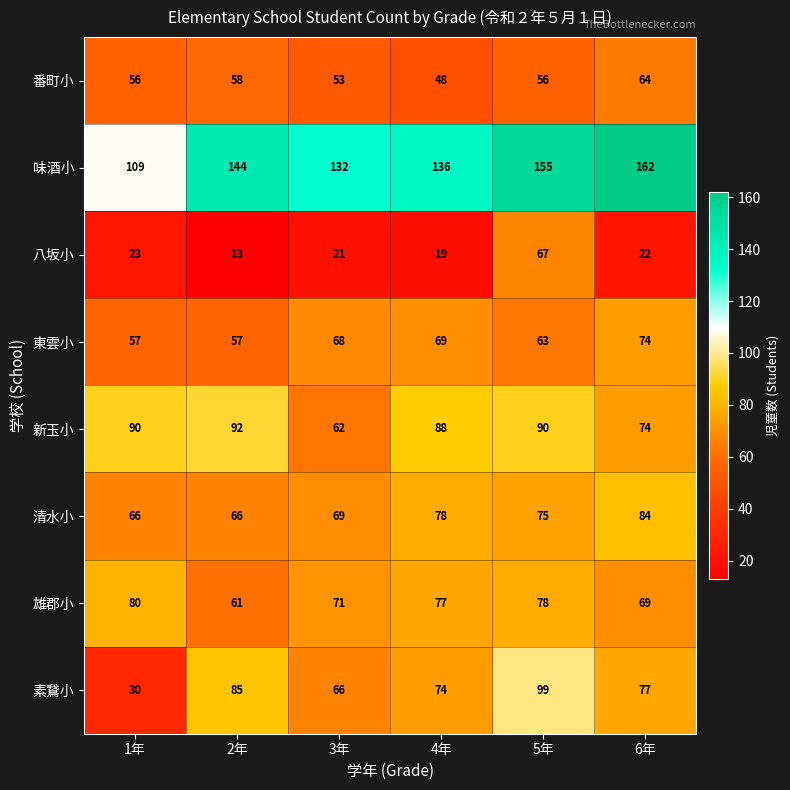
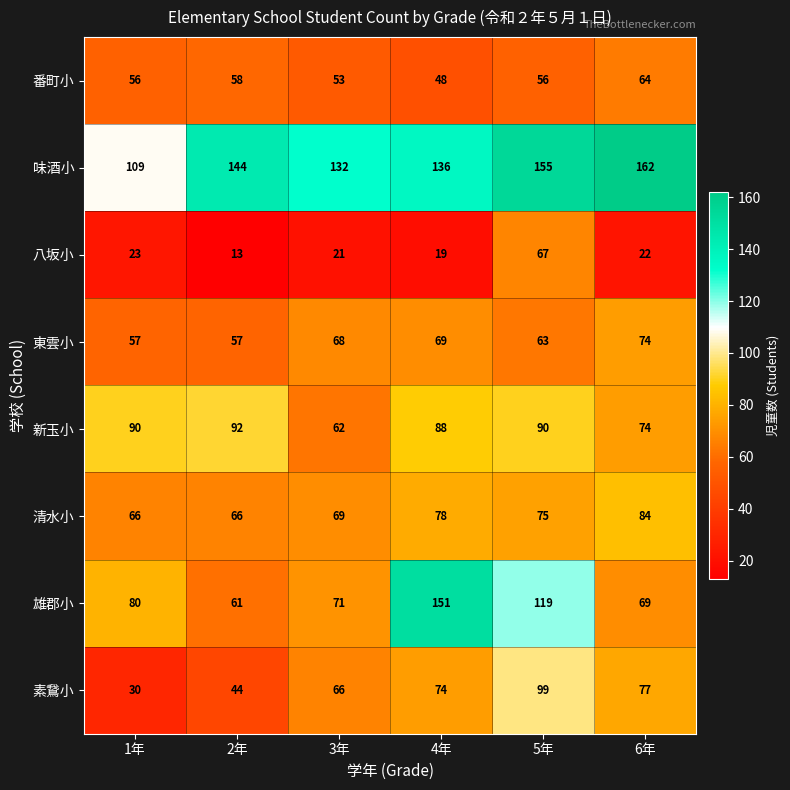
雄郡小, 4年: 77 -> 151
雄郡小, 5年: 78 -> 119
素鵞小, 2年: 85 -> 44
